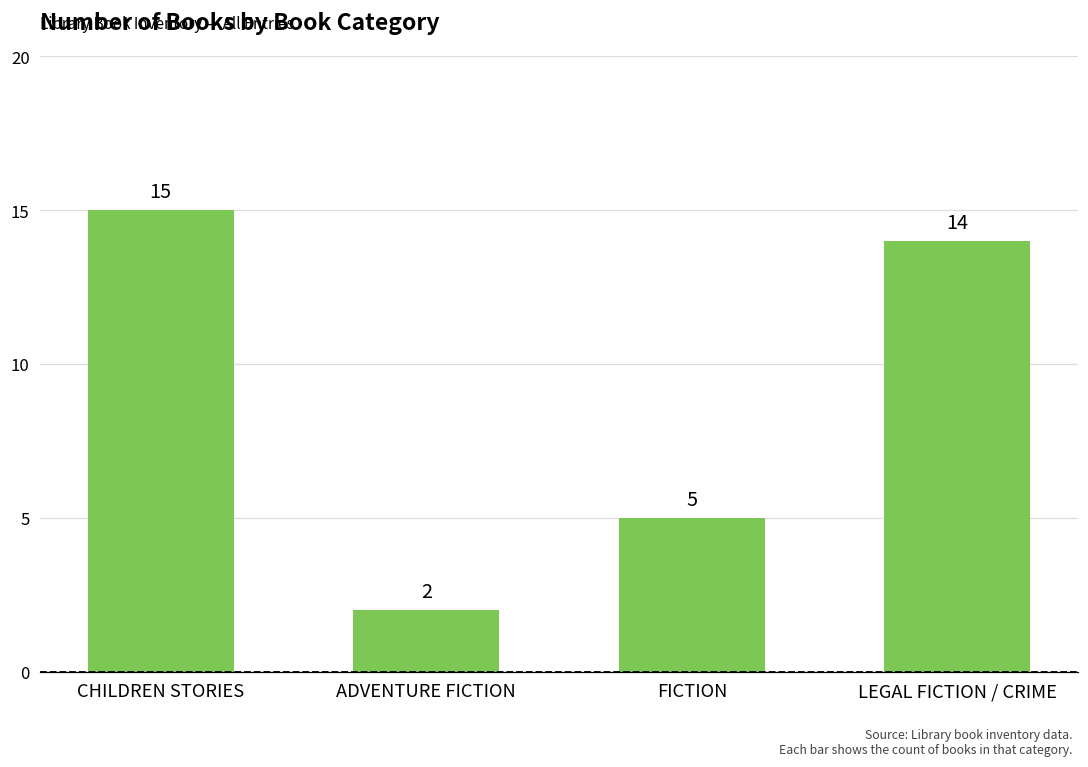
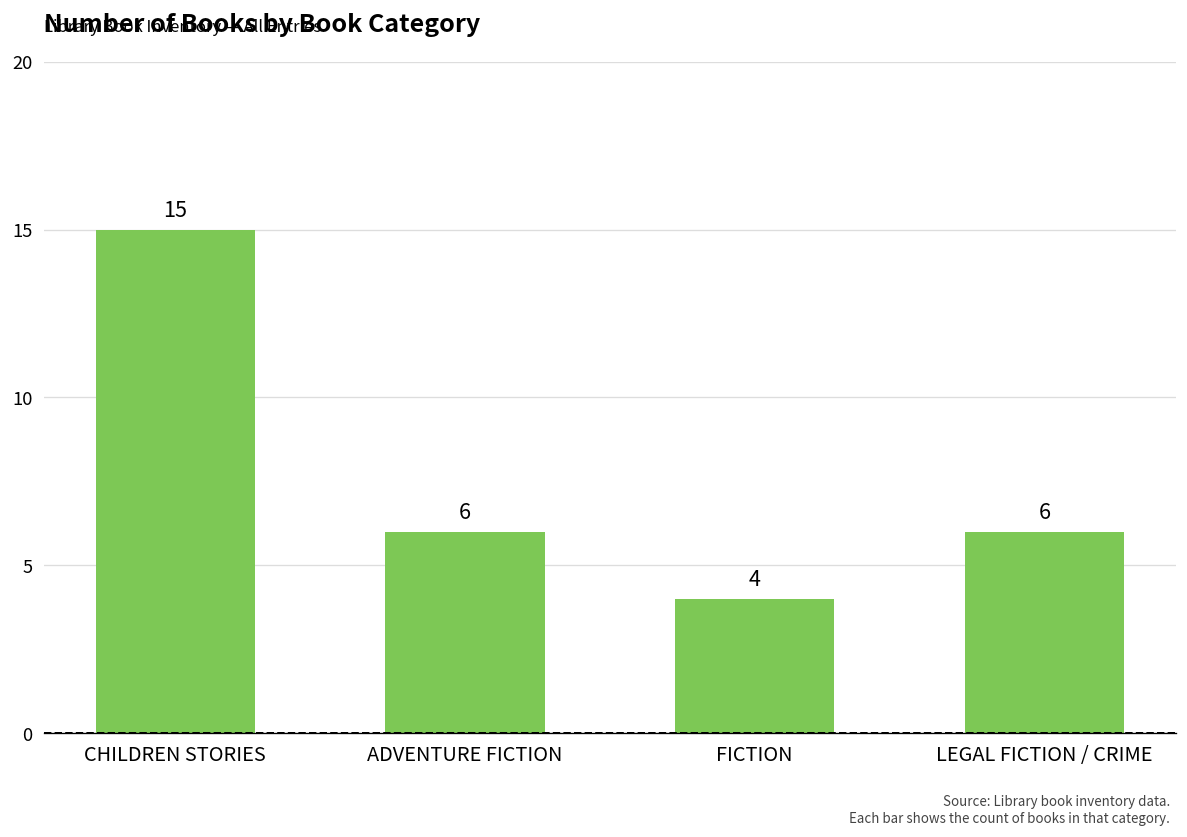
ADVENTURE FICTION: 2 -> 6
FICTION: 5 -> 4
LEGAL FICTION / CRIME: 14 -> 6
